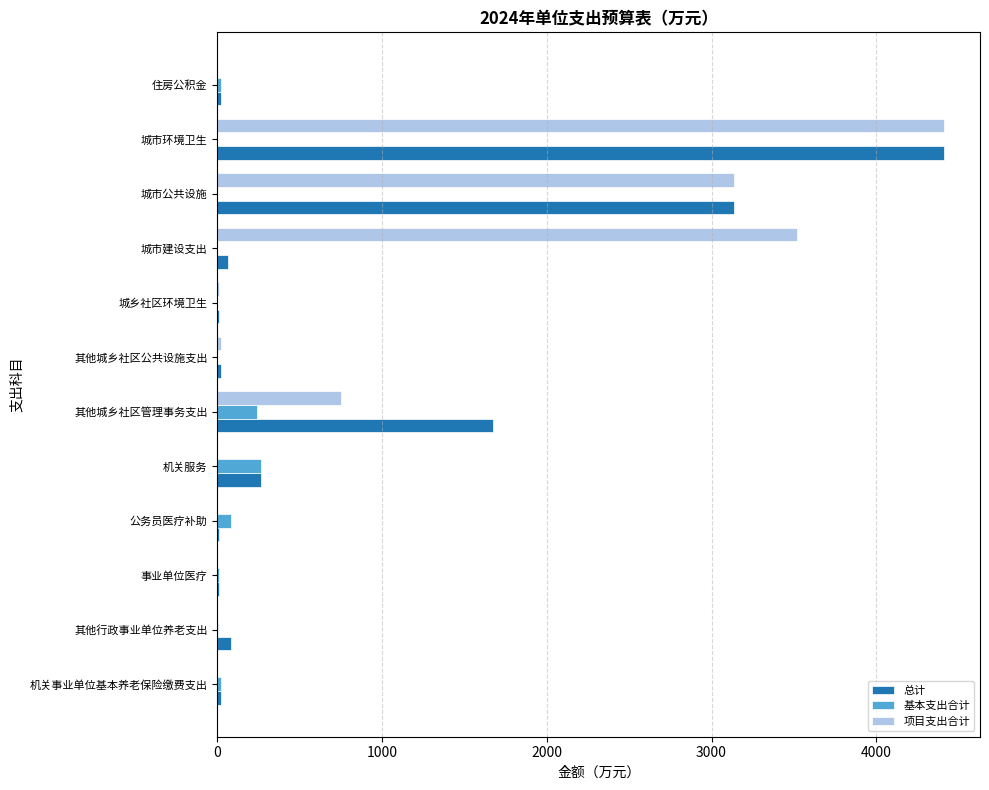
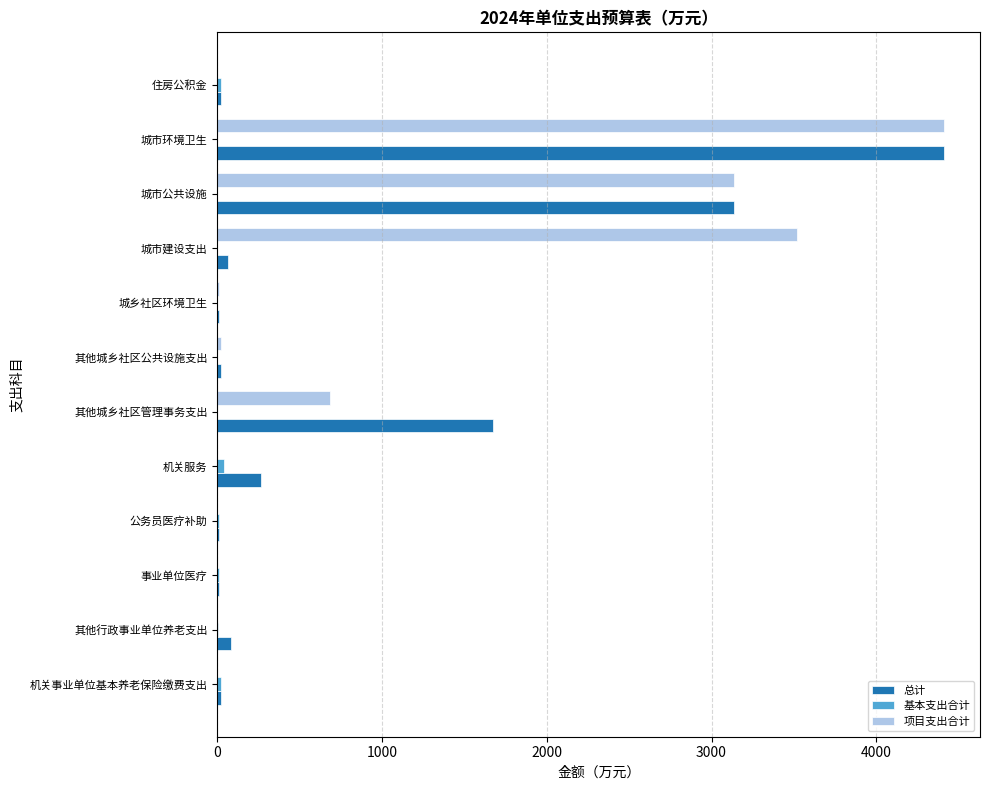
项目支出合计, 其他城乡社区管理事务支出: 750 -> 690
基本支出合计, 其他城乡社区管理事务支出: 240 -> 0
基本支出合计, 机关服务: 260 -> 40
基本支出合计, 公务员医疗补助: 80 -> 10
